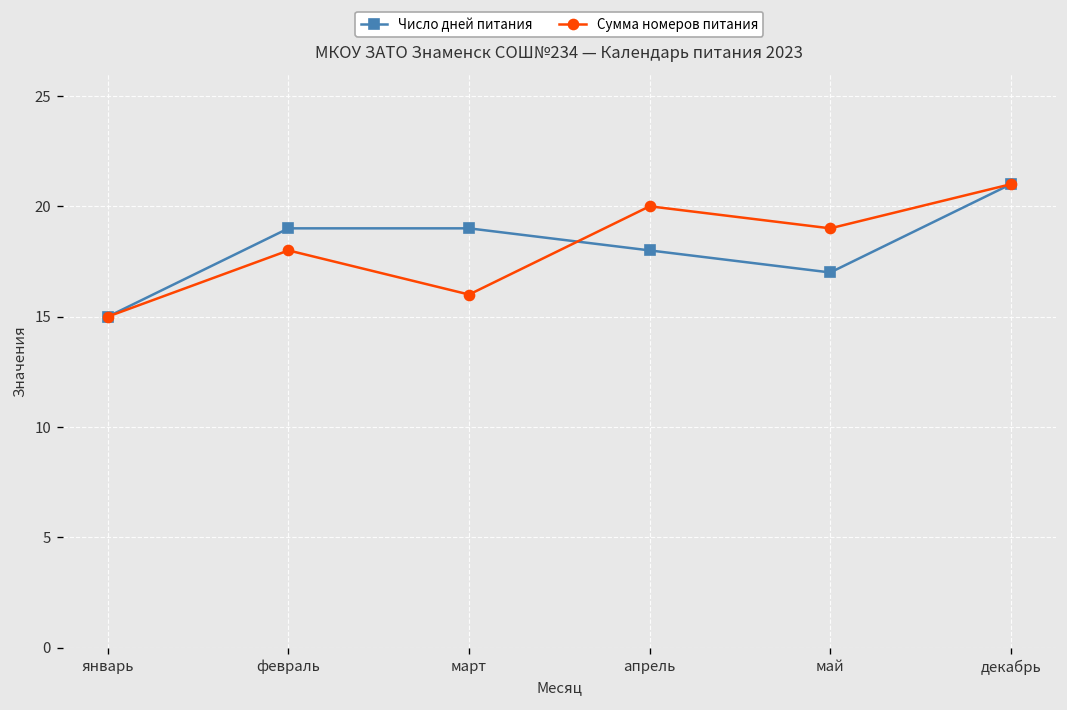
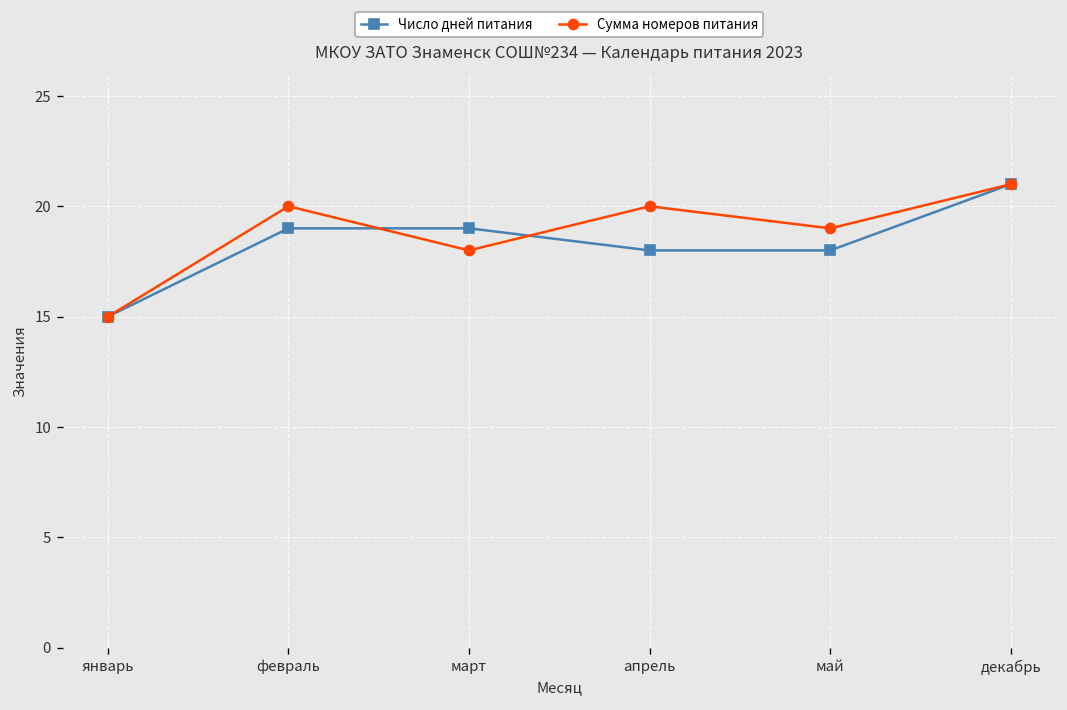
Сумма номеров питания, февраль: 18 -> 20
Сумма номеров питания, март: 16 -> 18
Число дней питания, май: 17 -> 18
